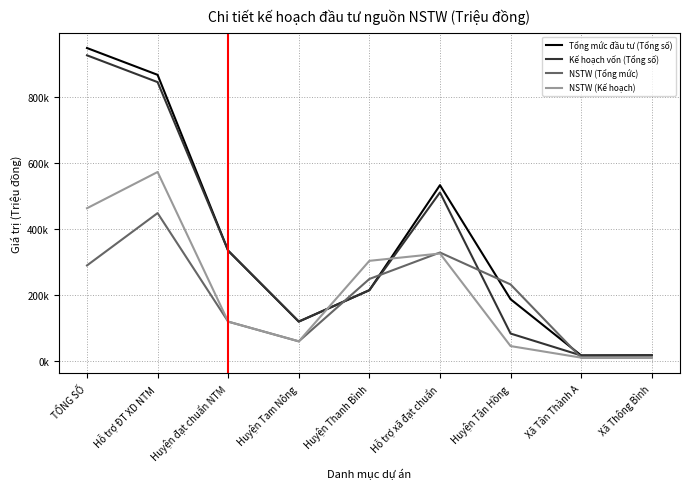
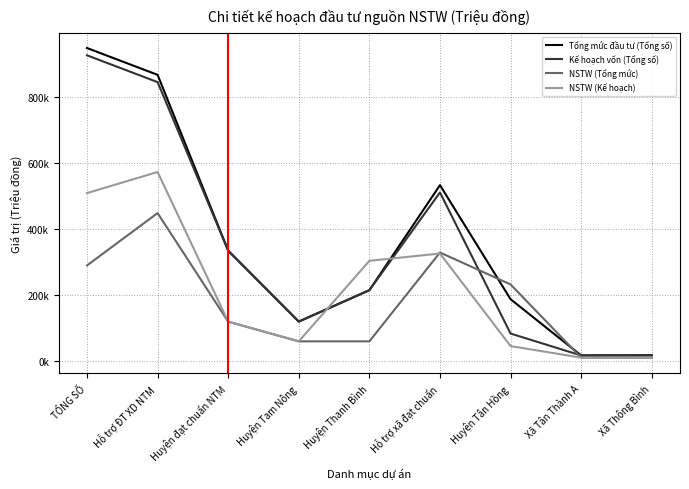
NSTW (Kế hoạch), TỔNG SỐ: 460000 -> 510000
NSTW (Tổng mức), Huyện Thanh Bình: 250000 -> 60000
